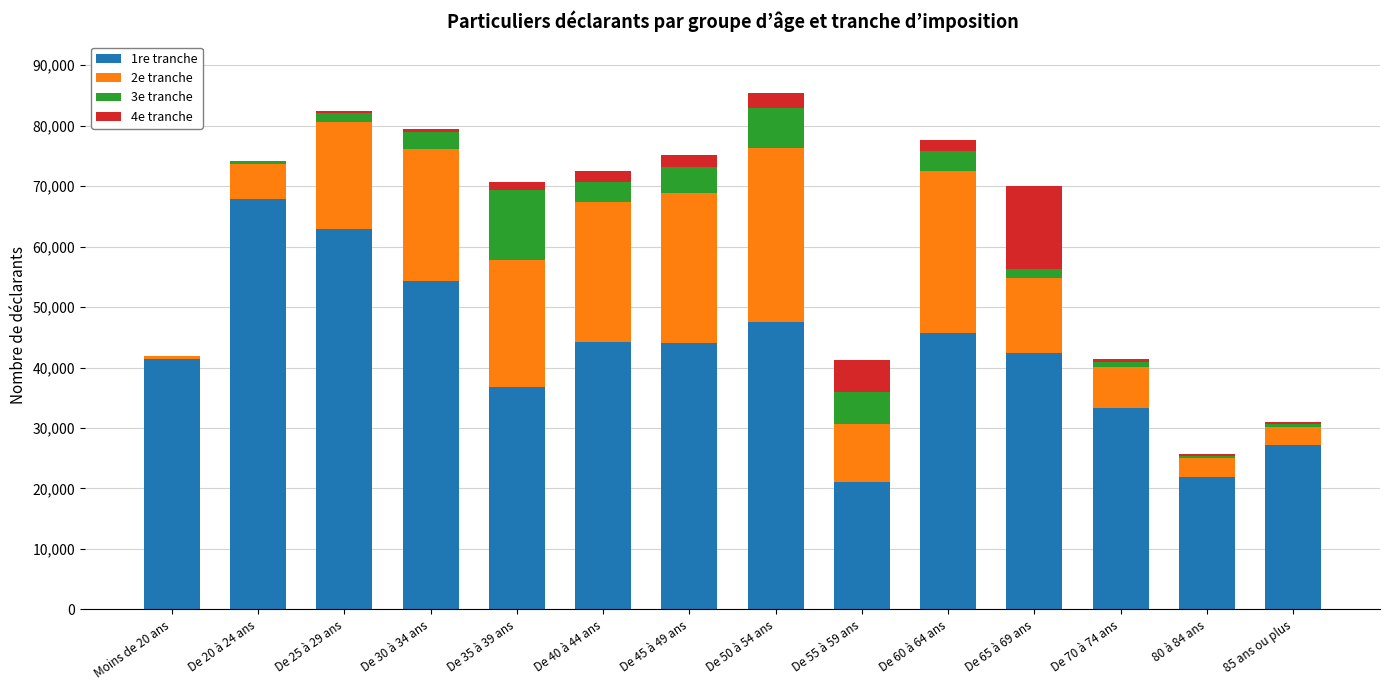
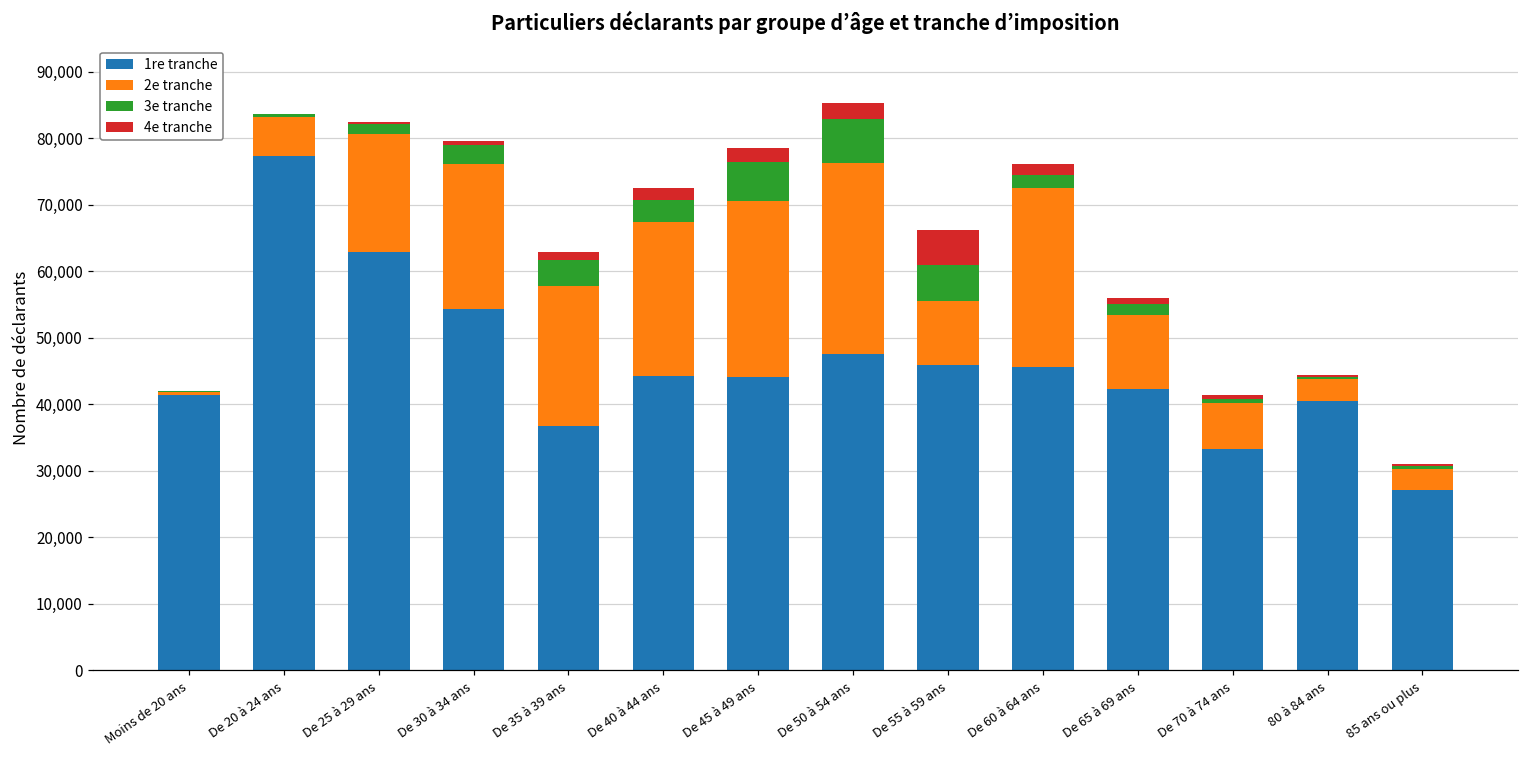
1re tranche, De 20 à 24 ans: 68,000 -> 77,000
3e tranche, De 35 à 39 ans: 12,000 -> 4,000
2e tranche, De 45 à 49 ans: 25,000 -> 27,000
3e tranche, De 45 à 49 ans: 4,000 -> 6,000
1re tranche, De 55 à 59 ans: 21,000 -> 46,000
3e tranche, De 60 à 64 ans: 3,000 -> 2,000
2e tranche, De 65 à 69 ans: 12,000 -> 11,000
4e tranche, De 65 à 69 ans: 14,000 -> 1,000
1re tranche, 80 à 84 ans: 22,000 -> 40,000
